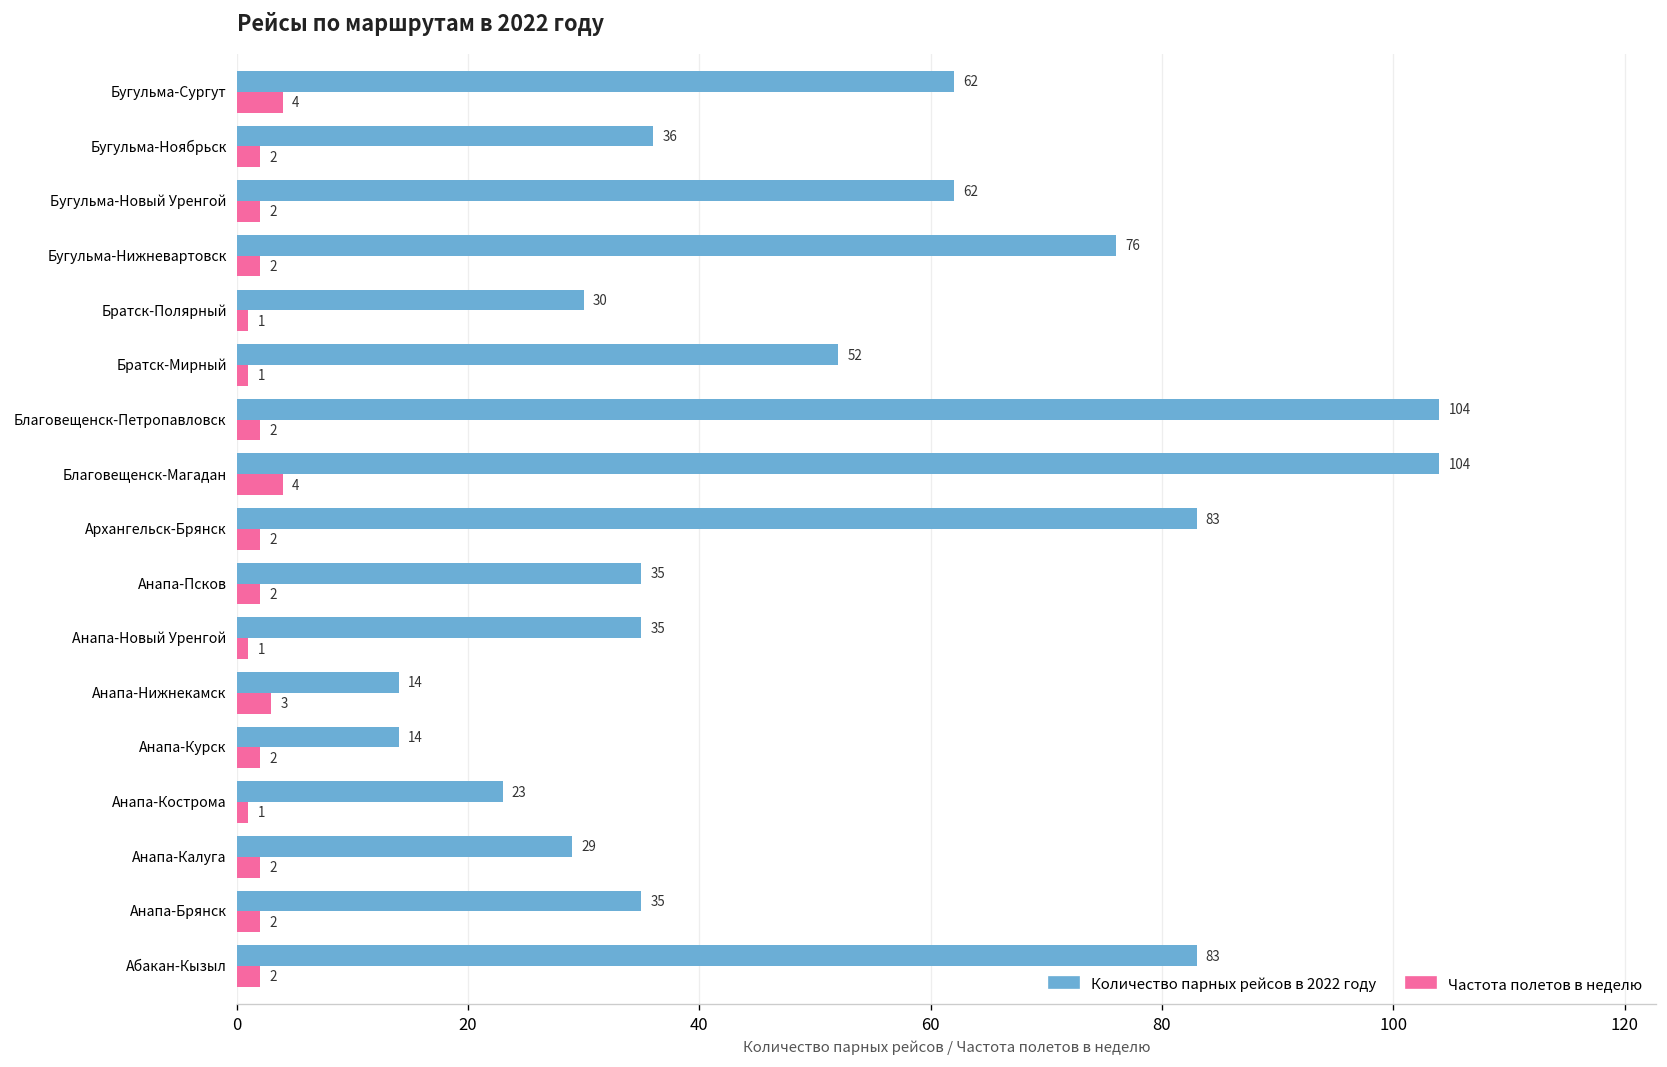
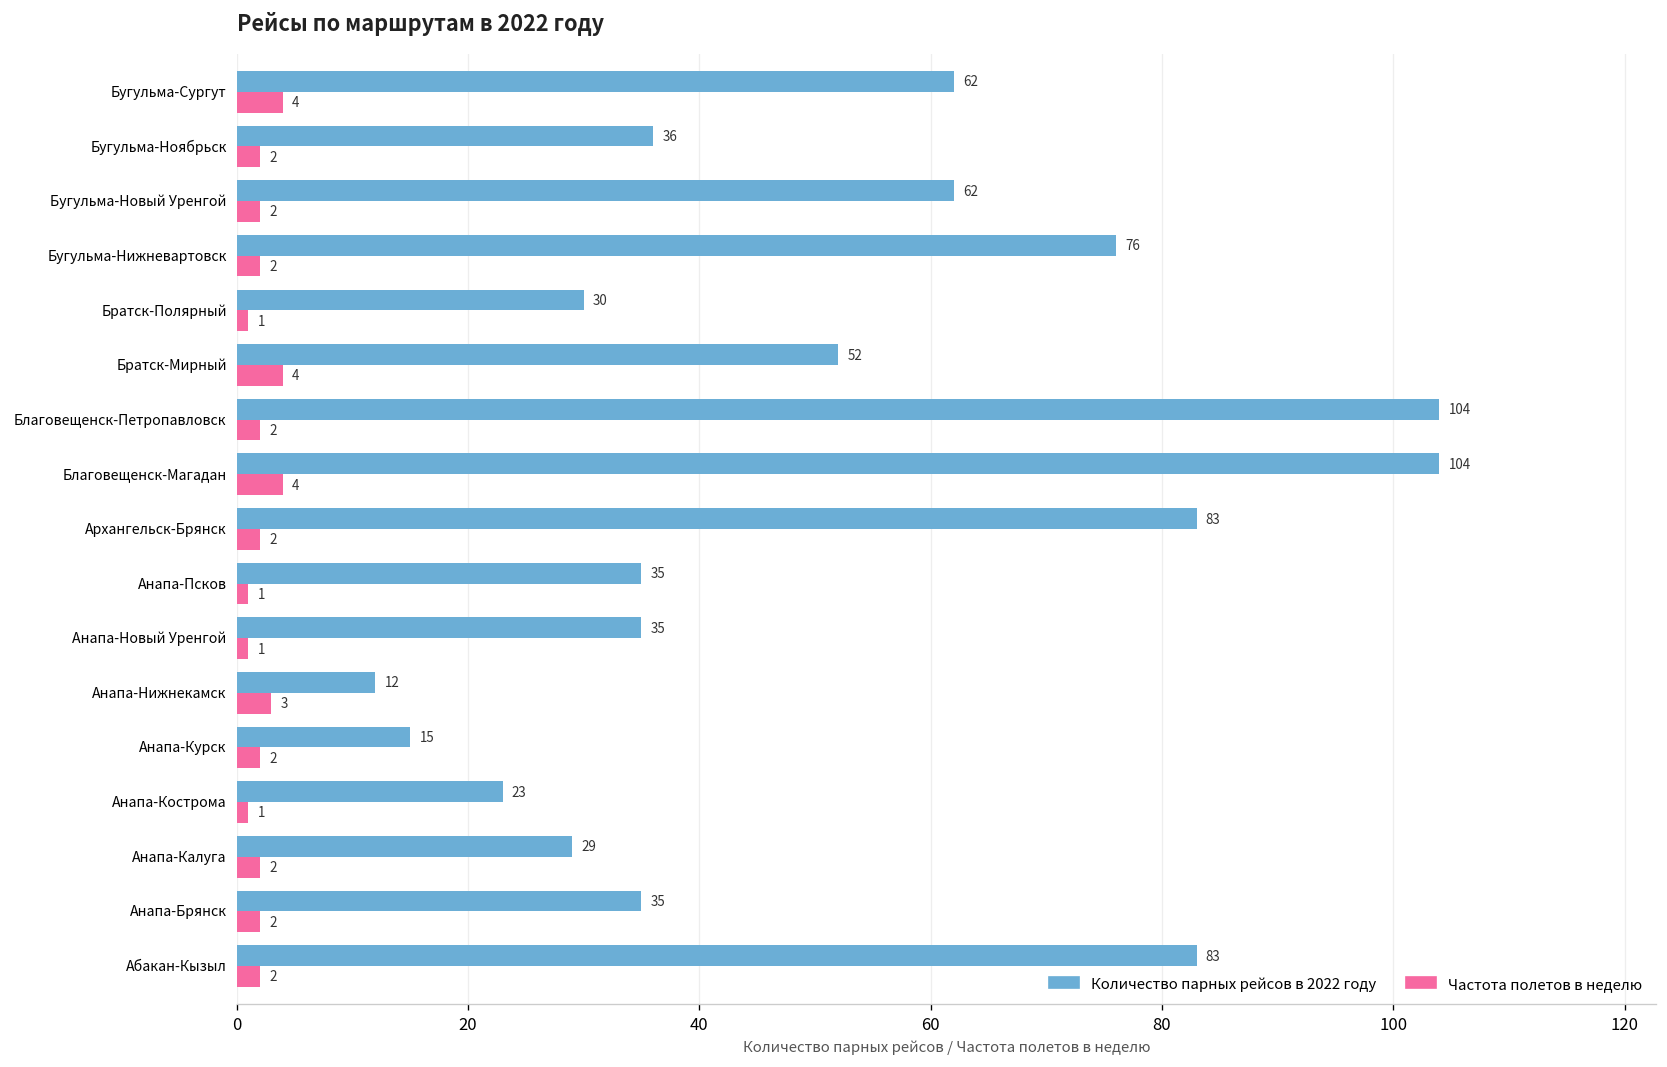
Частота полетов в неделю, Братск-Мирный: 1 -> 4
Частота полетов в неделю, Анапа-Псков: 2 -> 1
Количество парных рейсов в 2022 году, Анапа-Нижнекамск: 14 -> 12
Количество парных рейсов в 2022 году, Анапа-Курск: 14 -> 15
